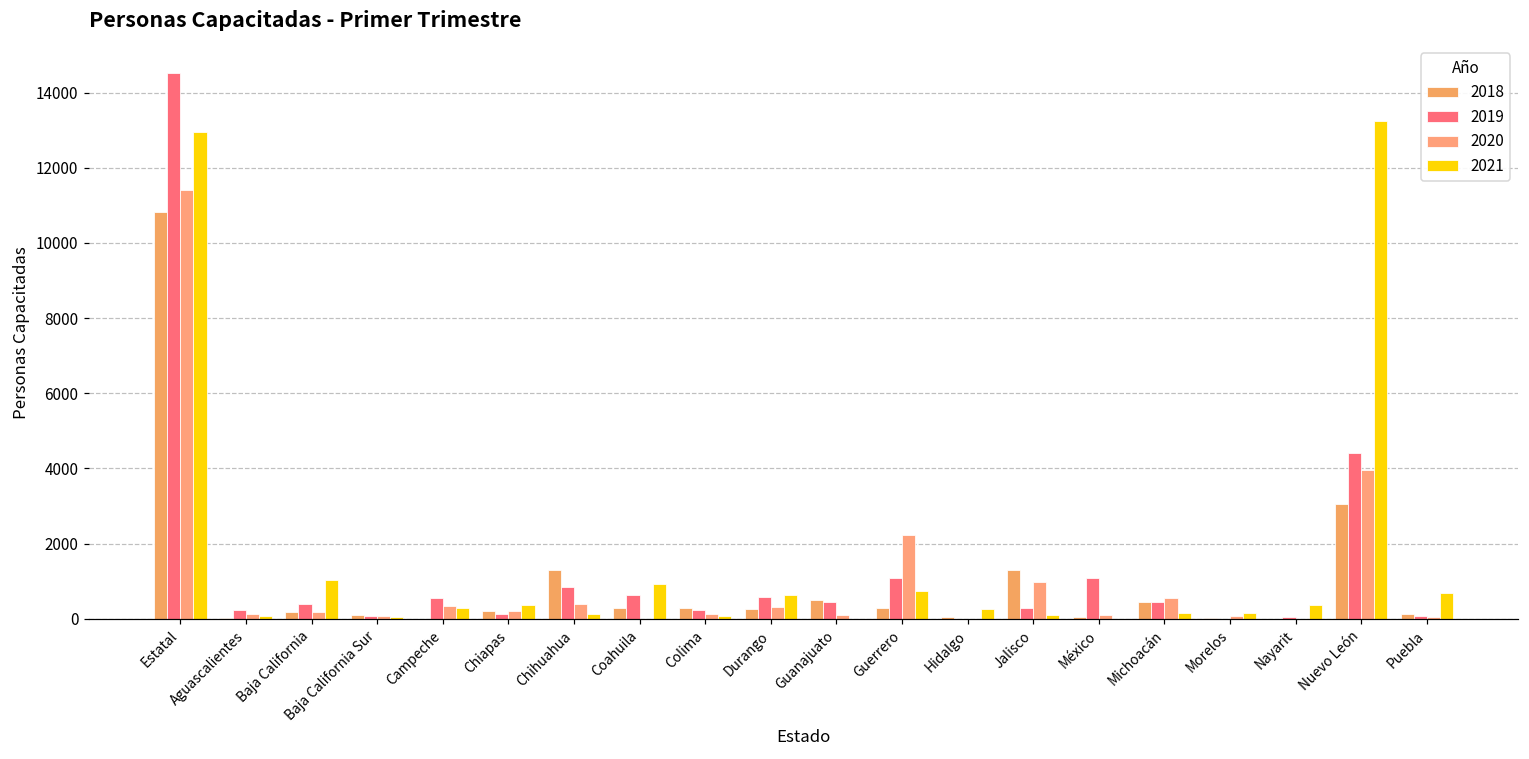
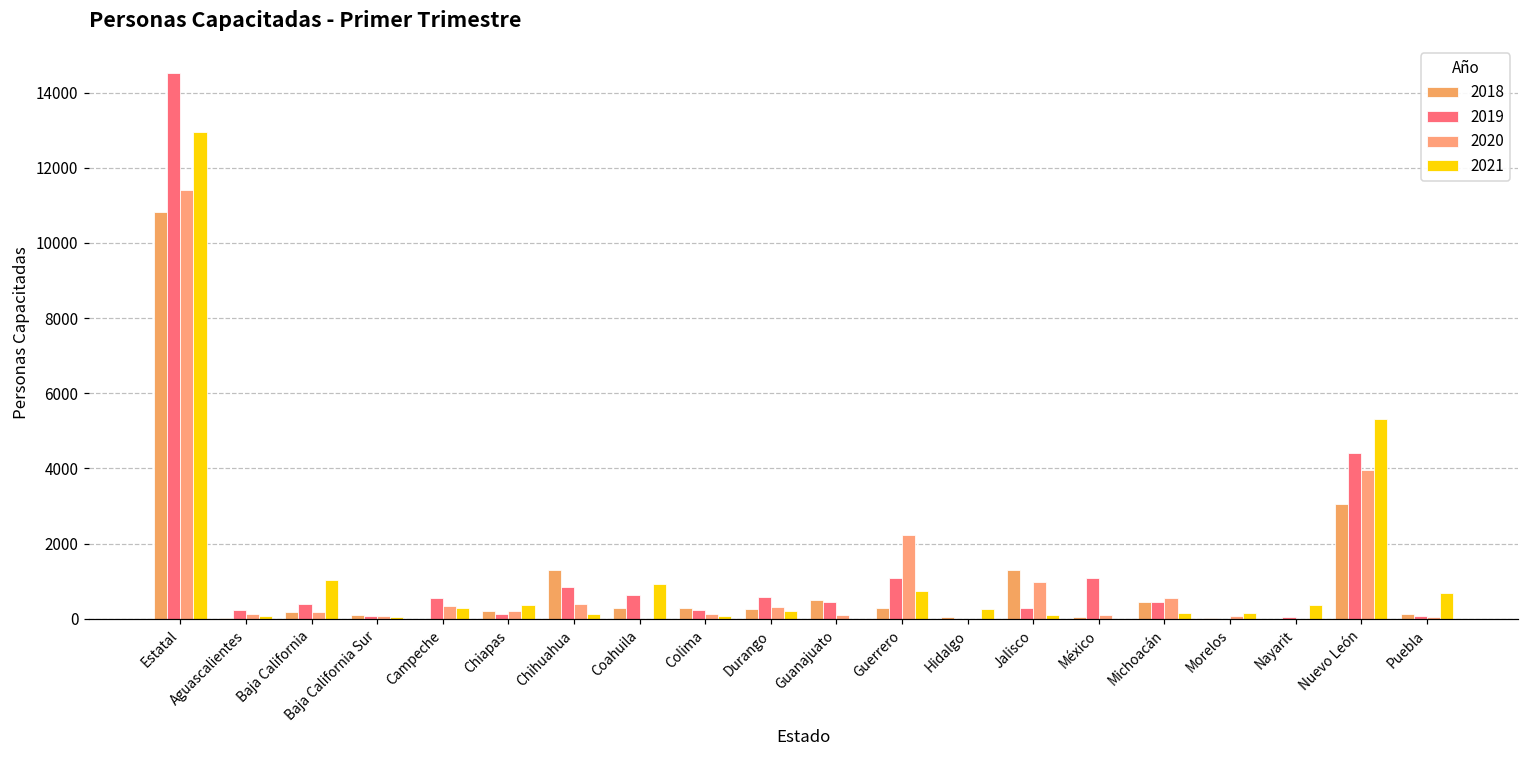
2021, Durango: 600 -> 200
2021, Nuevo León: 13300 -> 5300
